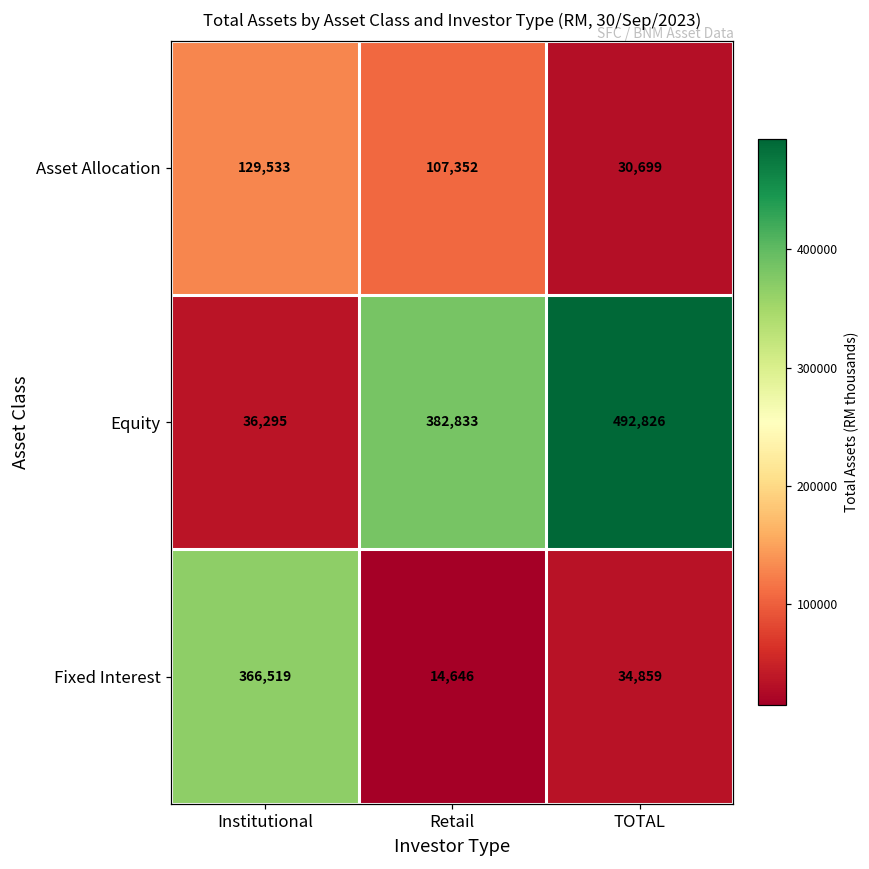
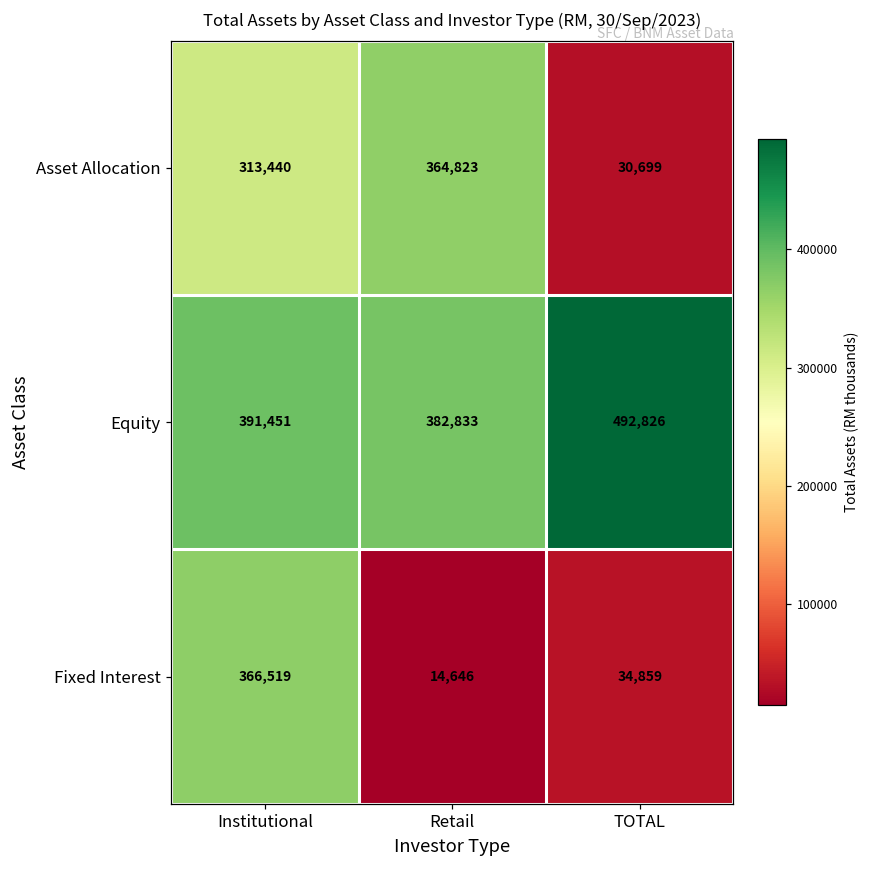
Asset Allocation, Institutional: 129,533 -> 313,440
Asset Allocation, Retail: 107,352 -> 364,823
Equity, Institutional: 36,295 -> 391,451
